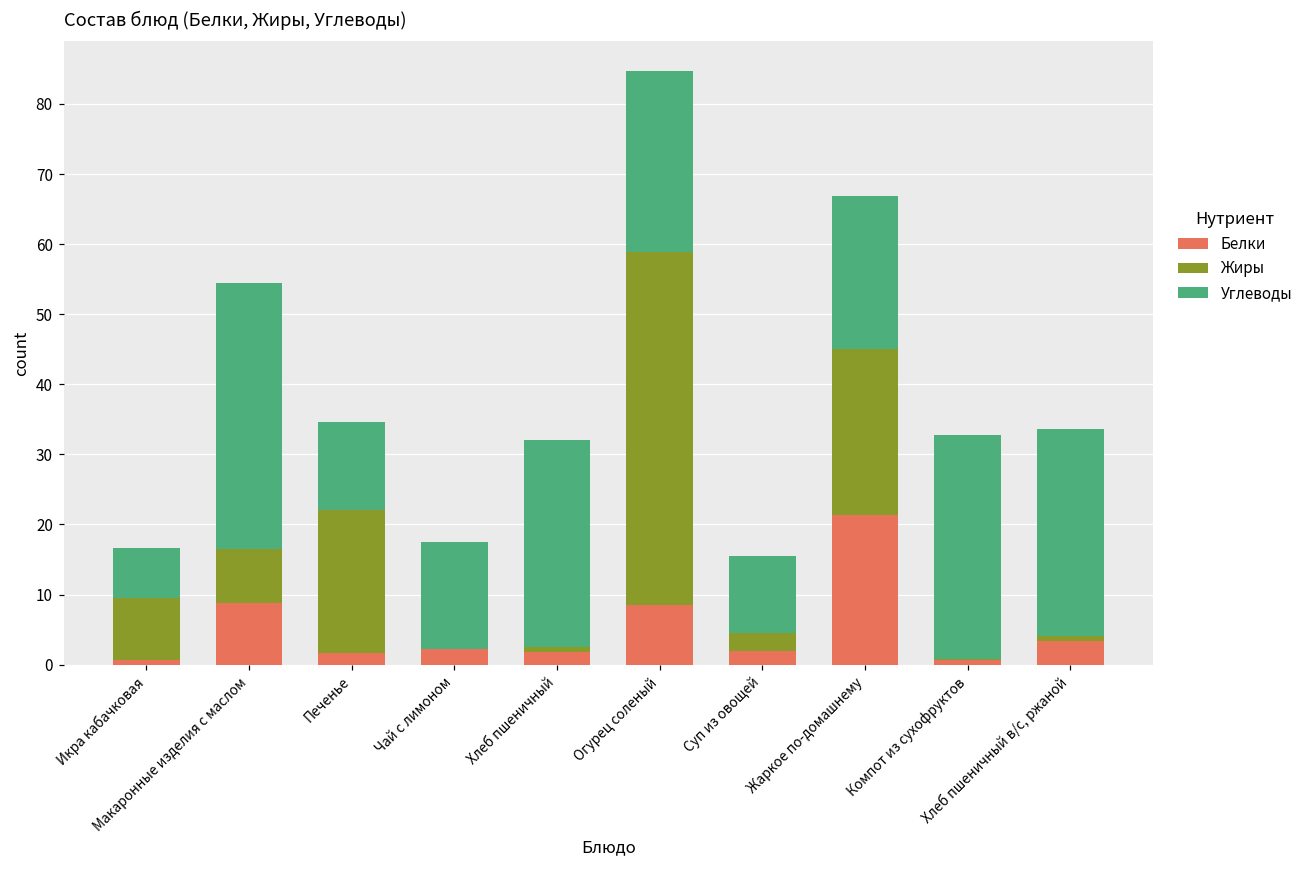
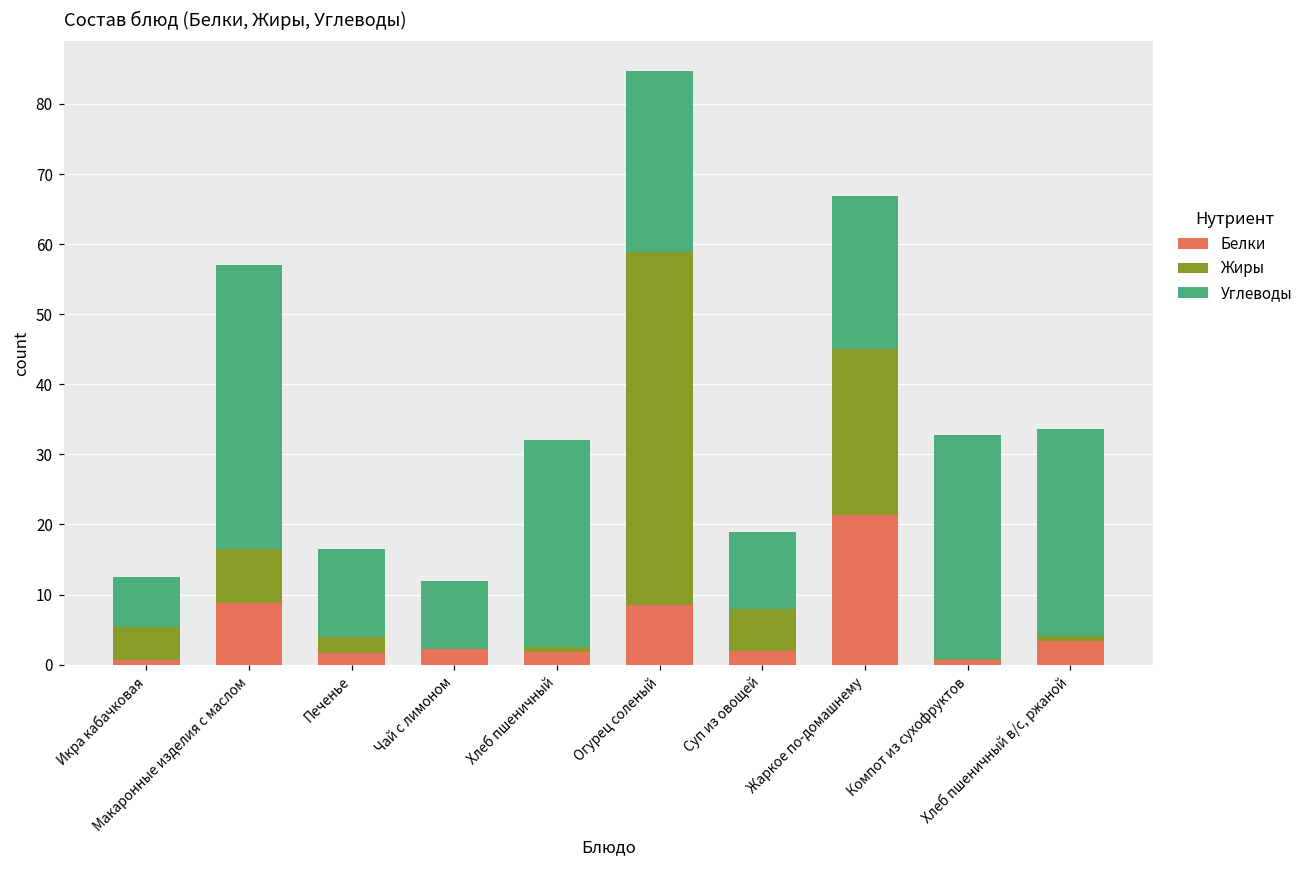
Жиры, Икра кабачковая: 9 -> 5
Углеводы, Макаронные изделия с маслом: 38 -> 41
Жиры, Печенье: 20 -> 2
Углеводы, Чай с лимоном: 15 -> 10
Жиры, Суп из овощей: 3 -> 6
